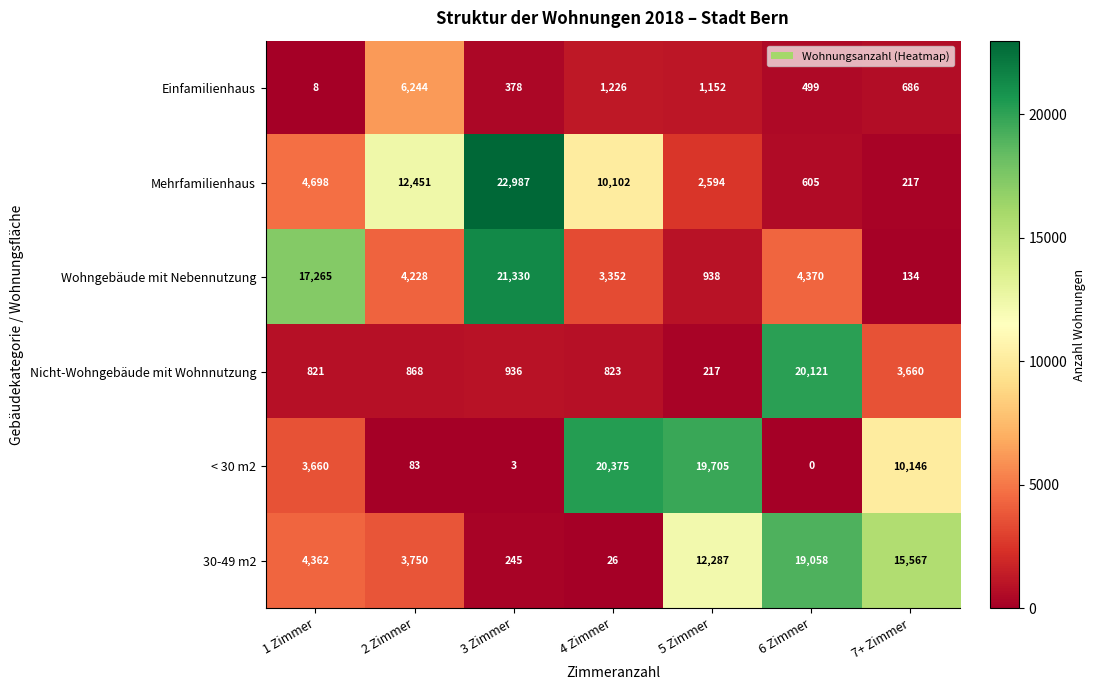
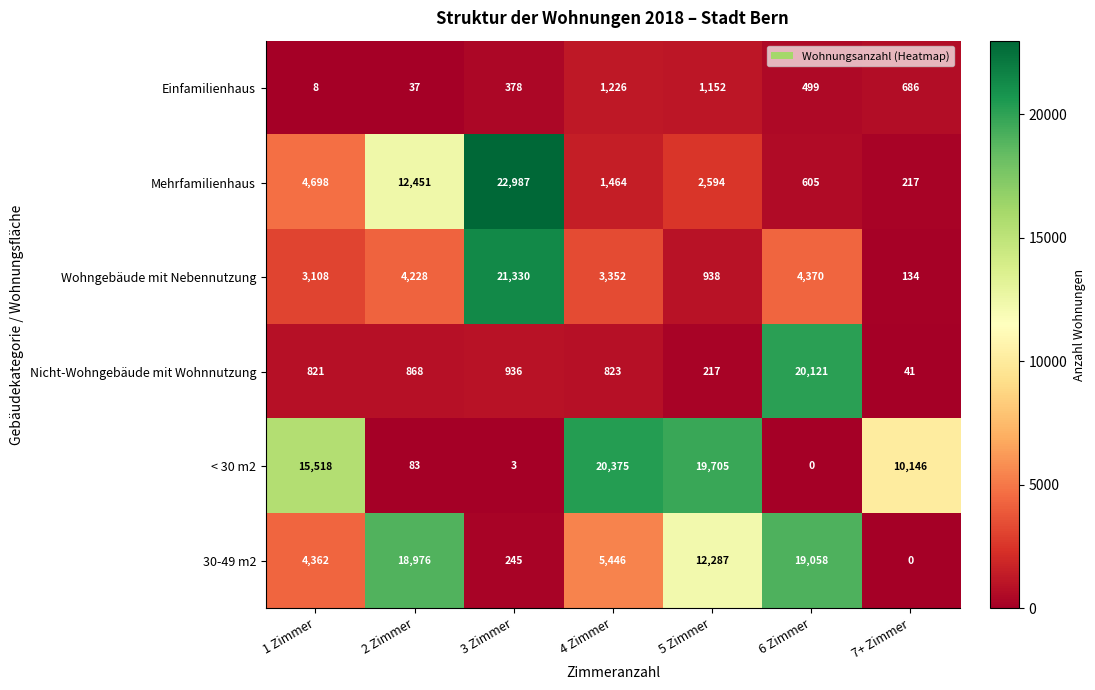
Einfamilienhaus, 2 Zimmer: 6,244 -> 37
Mehrfamilienhaus, 4 Zimmer: 10,102 -> 1,464
Wohngebäude mit Nebennutzung, 1 Zimmer: 17,265 -> 3,108
Nicht-Wohngebäude mit Wohnnutzung, 7+ Zimmer: 3,660 -> 41
< 30 m2, 1 Zimmer: 3,660 -> 15,518
30-49 m2, 2 Zimmer: 3,750 -> 18,976
30-49 m2, 4 Zimmer: 26 -> 5,446
30-49 m2, 7+ Zimmer: 15,567 -> 0
